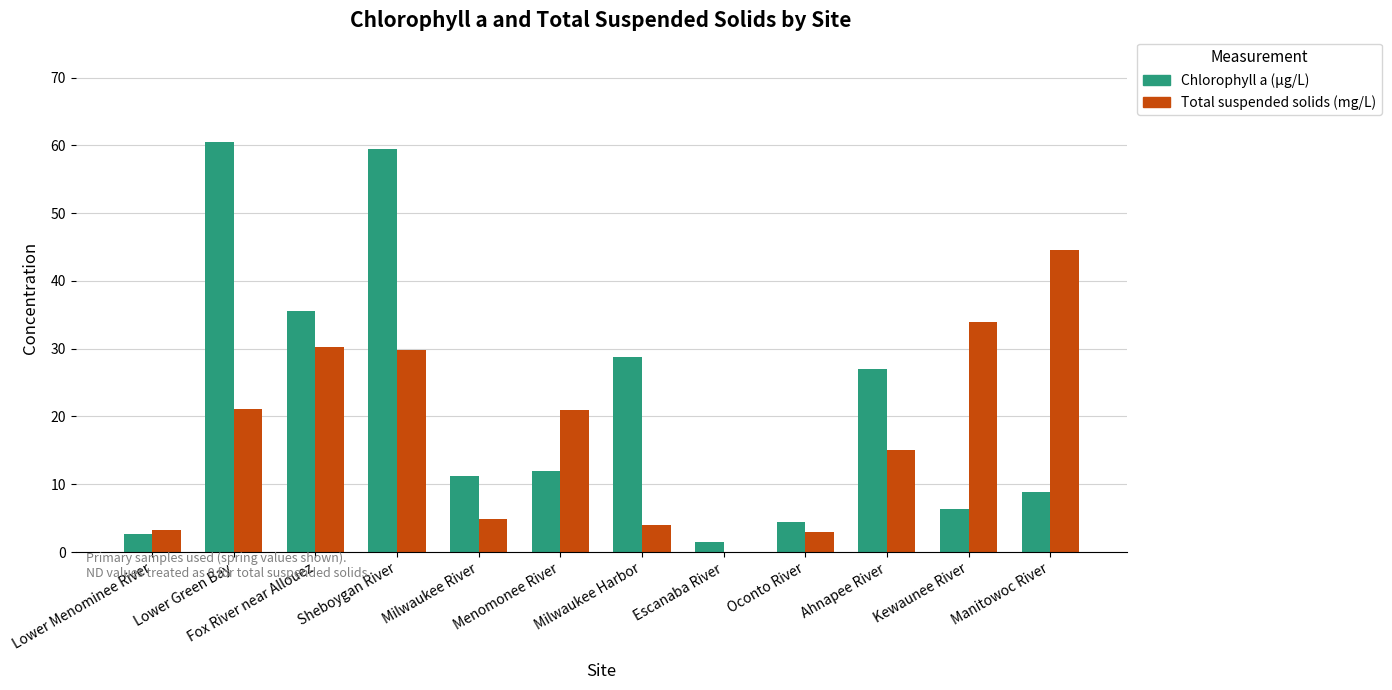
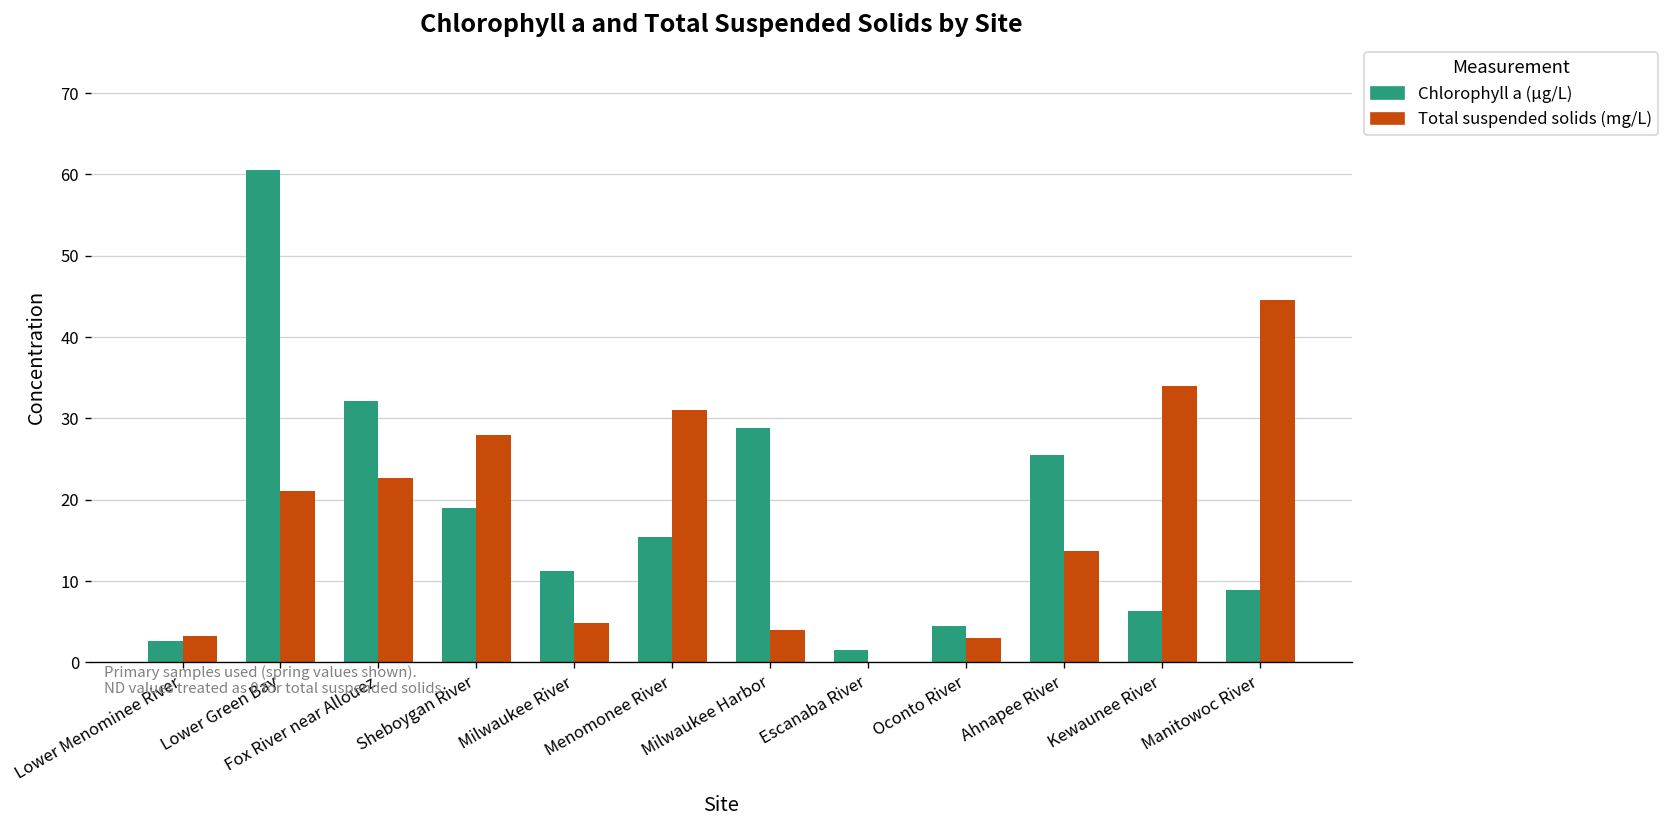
Chlorophyll a (µg/L), Fox River near Allouez: 36 -> 32
Total suspended solids (mg/L), Fox River near Allouez: 30 -> 23
Chlorophyll a (µg/L), Sheboygan River: 59 -> 19
Total suspended solids (mg/L), Sheboygan River: 30 -> 28
Chlorophyll a (µg/L), Menomonee River: 12 -> 15
Total suspended solids (mg/L), Menomonee River: 21 -> 31
Chlorophyll a (µg/L), Ahnapee River: 27 -> 26
Total suspended solids (mg/L), Ahnapee River: 15 -> 14
